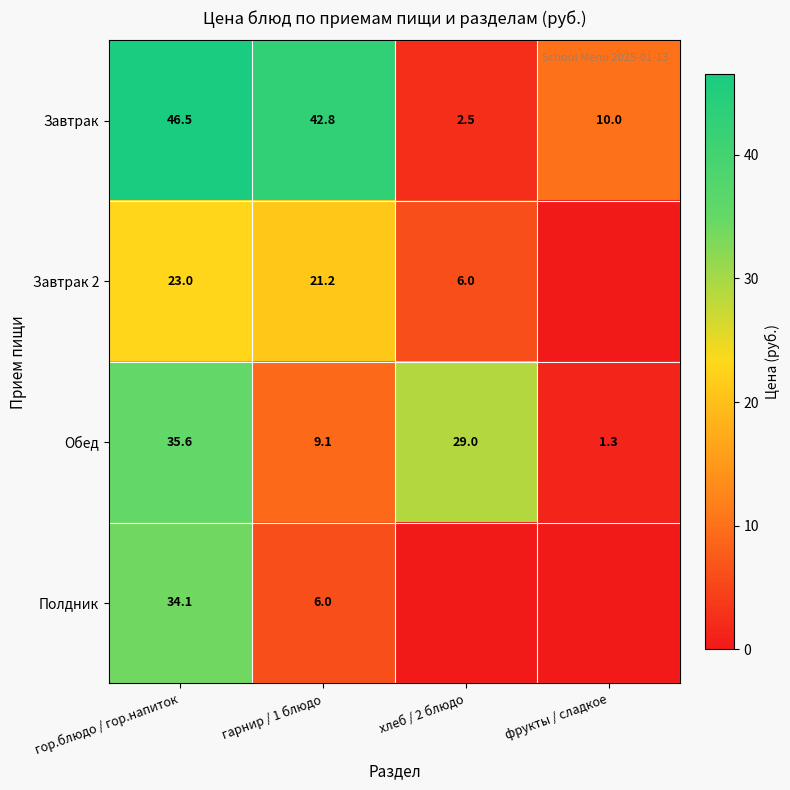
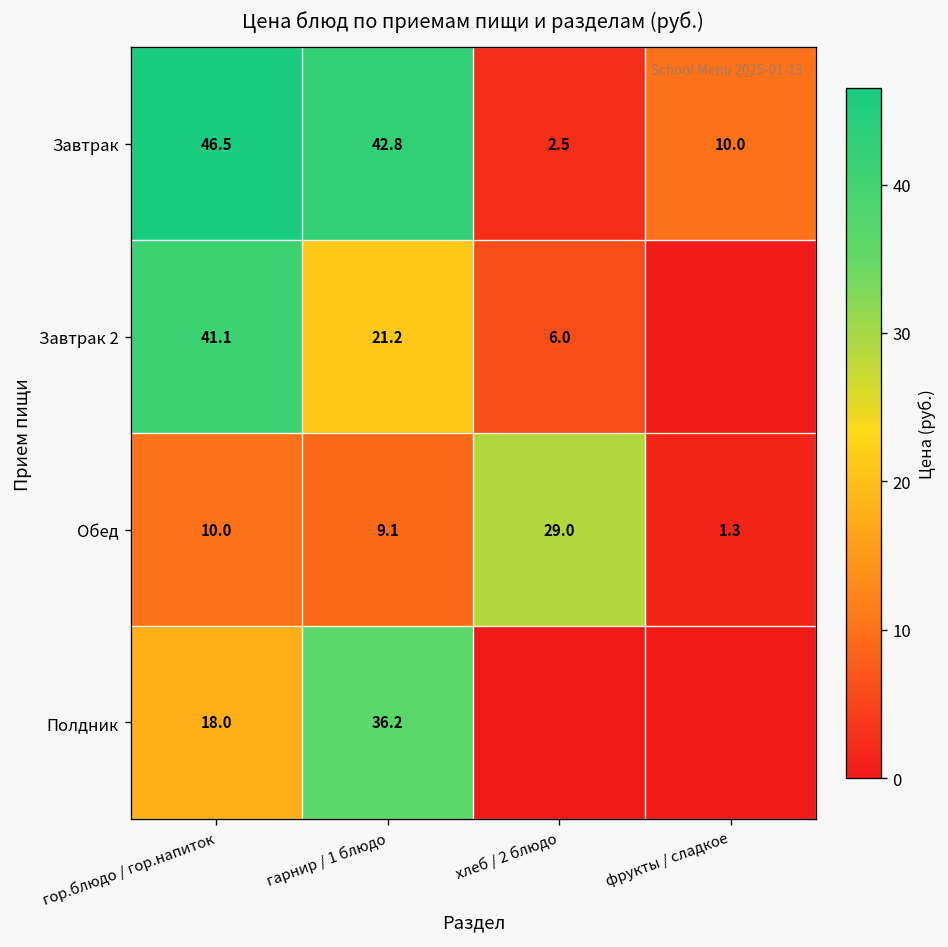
Завтрак 2, гор.блюдо / гор.напиток: 23.0 -> 41.1
Обед, гор.блюдо / гор.напиток: 35.6 -> 10.0
Полдник, гор.блюдо / гор.напиток: 34.1 -> 18.0
Полдник, гарнир / 1 блюдо: 6.0 -> 36.2
